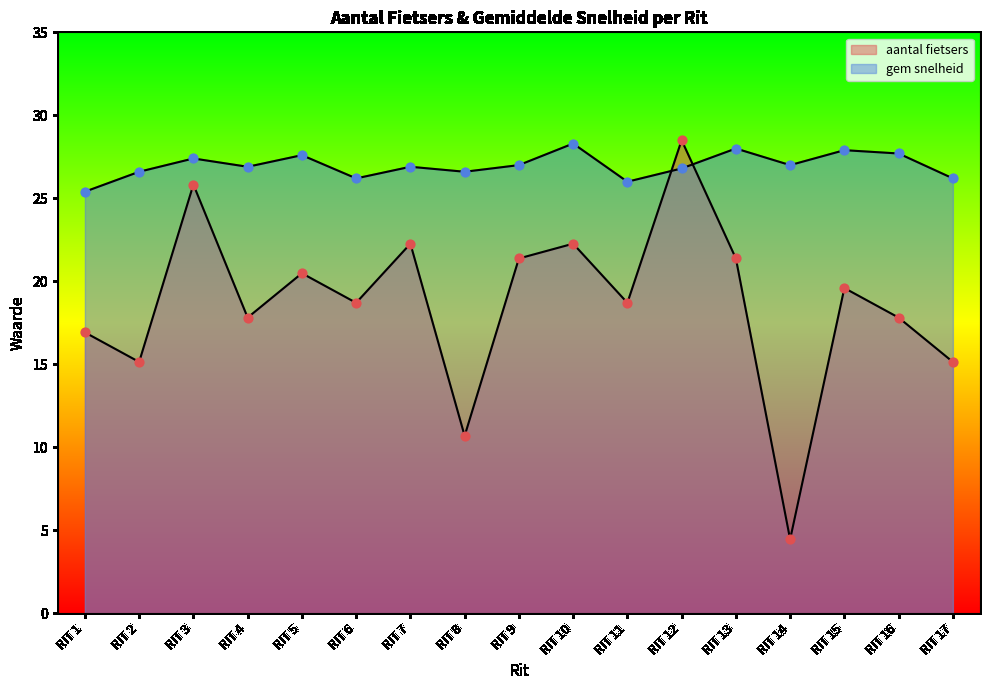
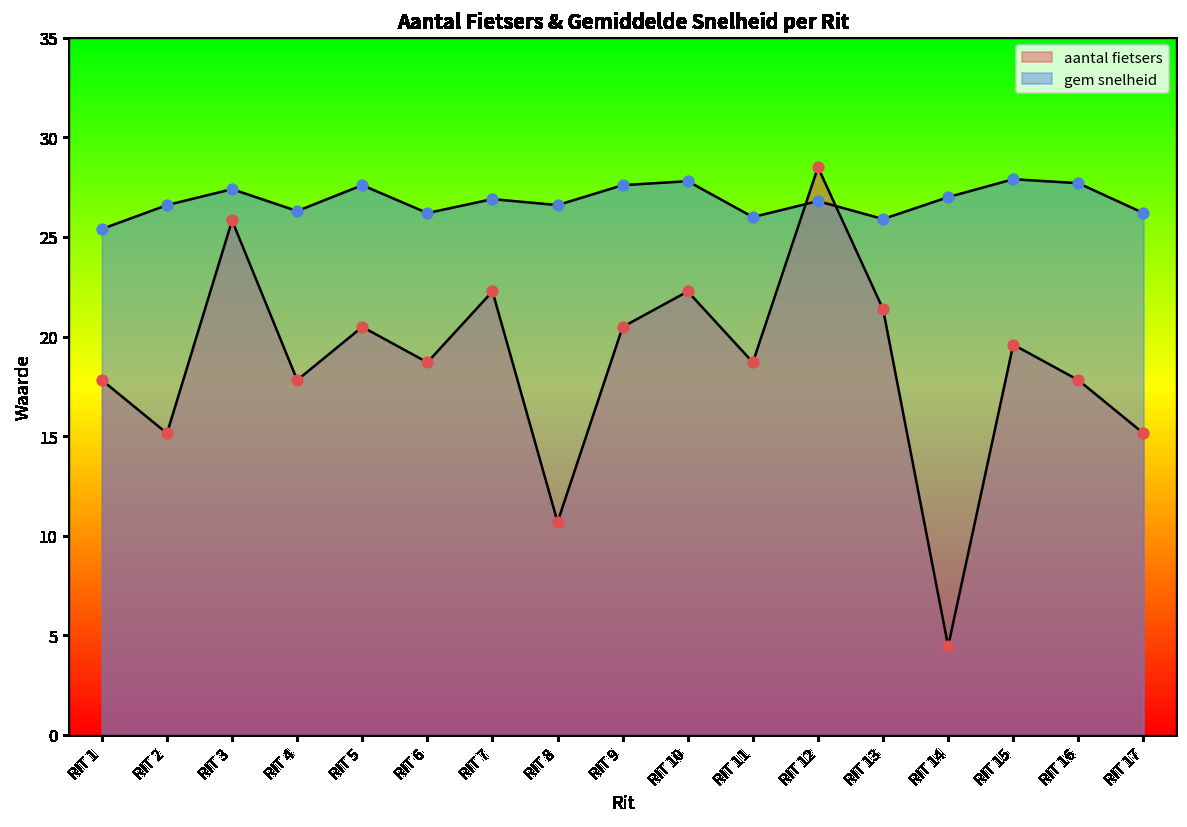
aantal fietsers, RIT 1: 16.9 -> 17.8
gem snelheid, RIT 4: 26.9 -> 26.3
aantal fietsers, RIT 9: 21.4 -> 20.5
gem snelheid, RIT 9: 27.0 -> 27.6
gem snelheid, RIT 10: 28.3 -> 27.8
gem snelheid, RIT 13: 28.0 -> 25.9
